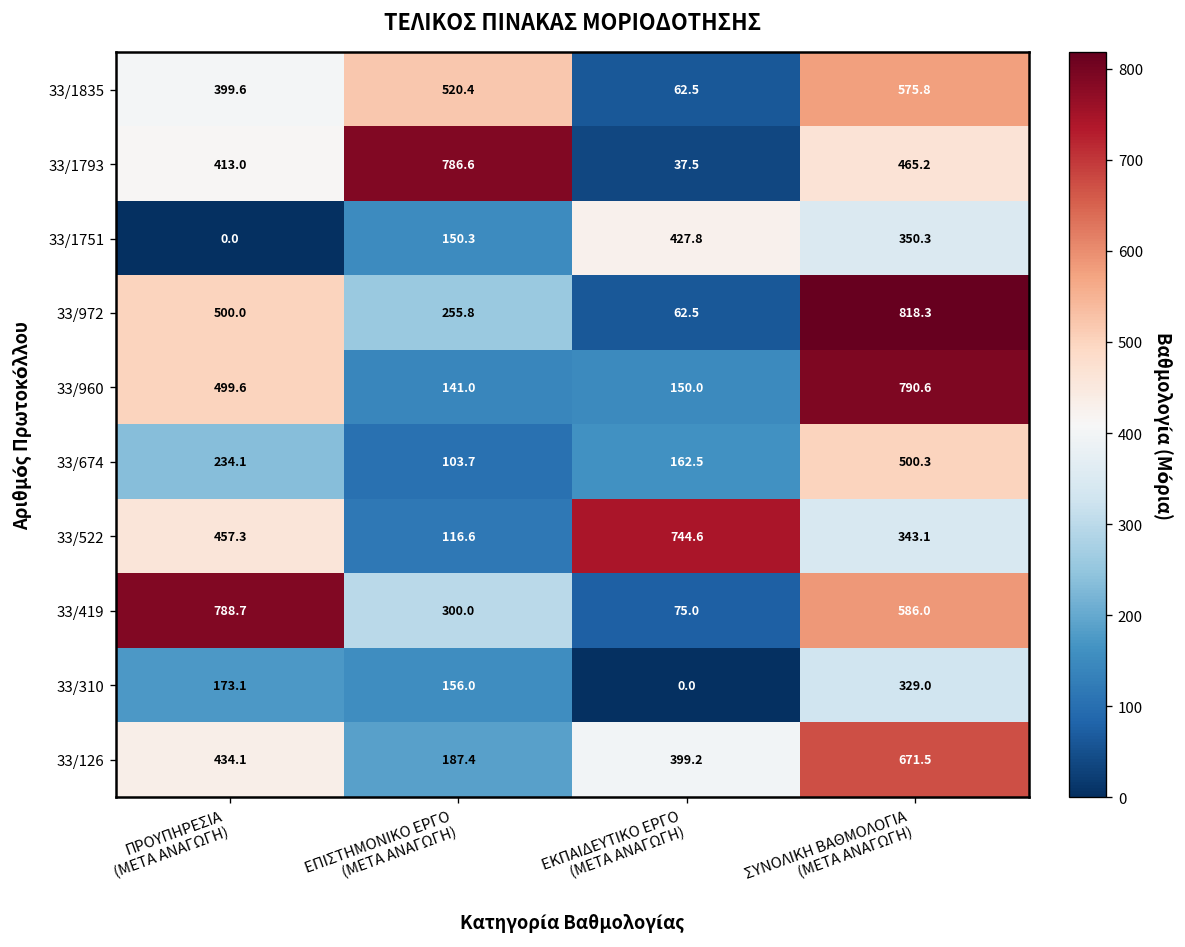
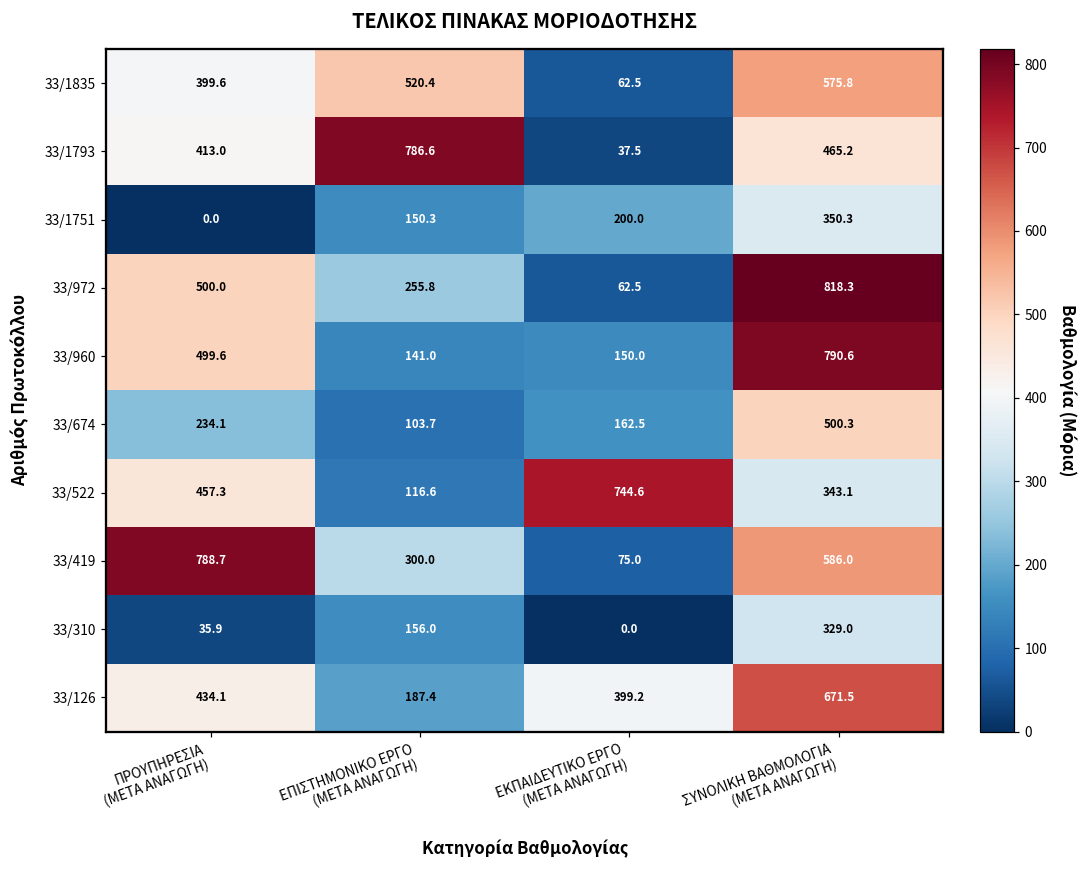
33/1751, ΕΚΠΑΙΔΕΥΤΙΚΟ ΕΡΓΟ (ΜΕΤΑ ΑΝΑΓΩΓΗ): 427.8 -> 200.0
33/310, ΠΡΟΥΠΗΡΕΣΙΑ (ΜΕΤΑ ΑΝΑΓΩΓΗ): 173.1 -> 35.9
